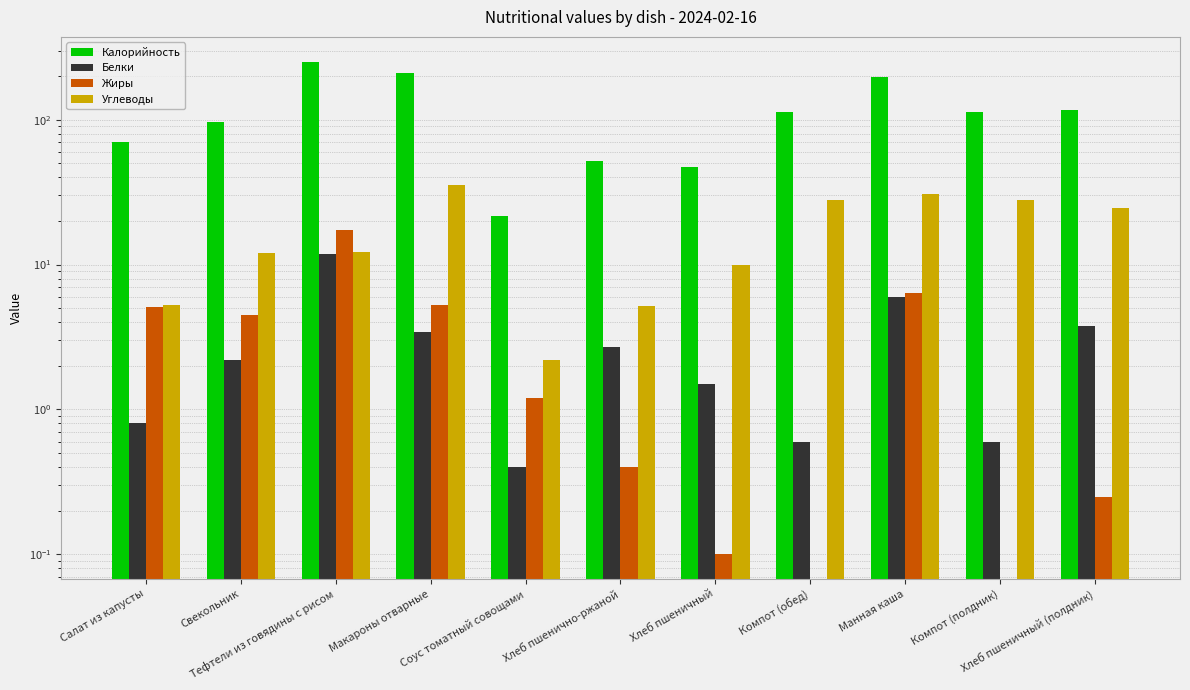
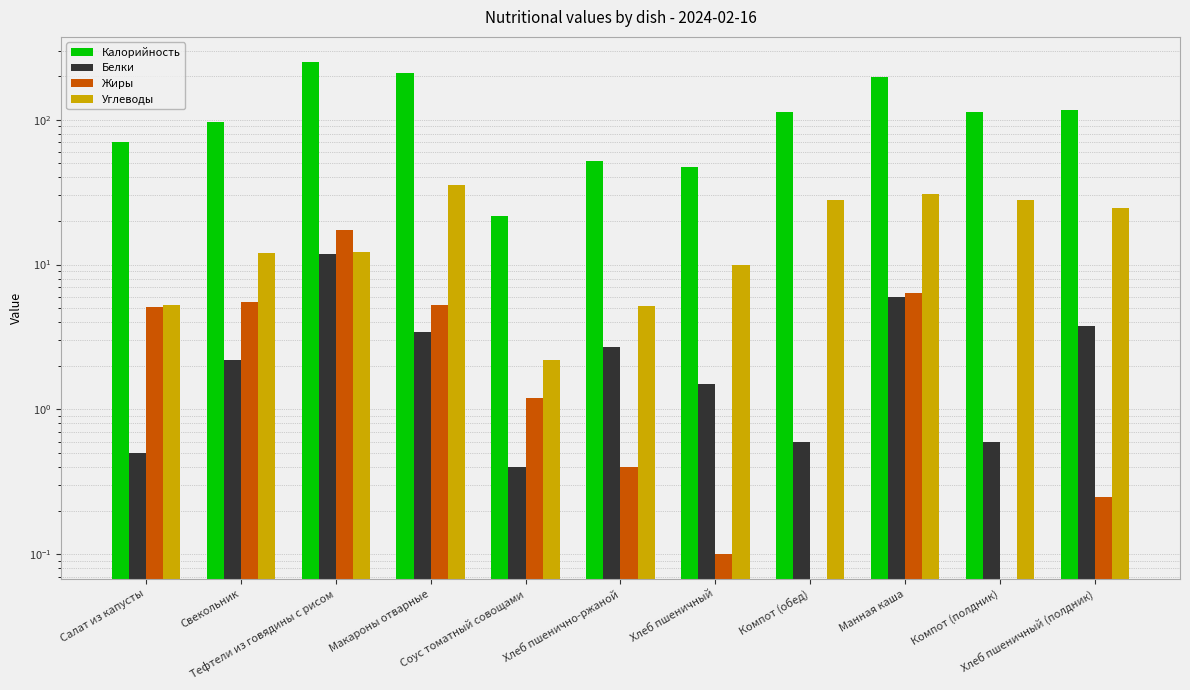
Белки, Салат из капусты: 0.8 -> 0.5
Жиры, Свекольник: 4.5 -> 5.5
